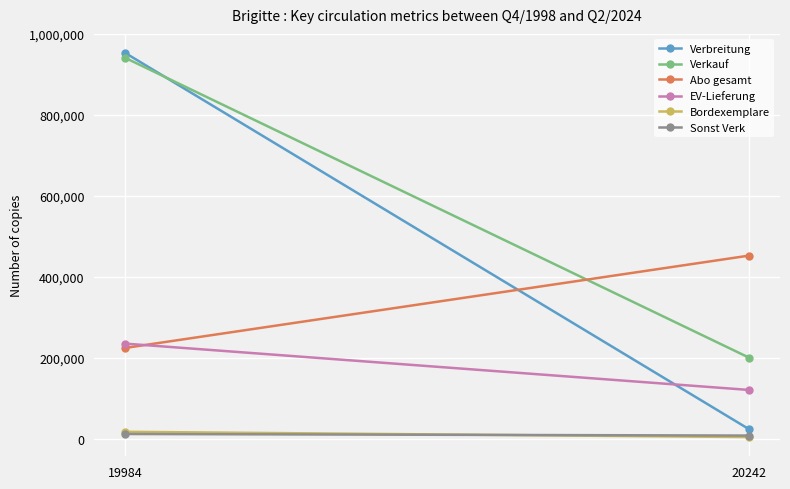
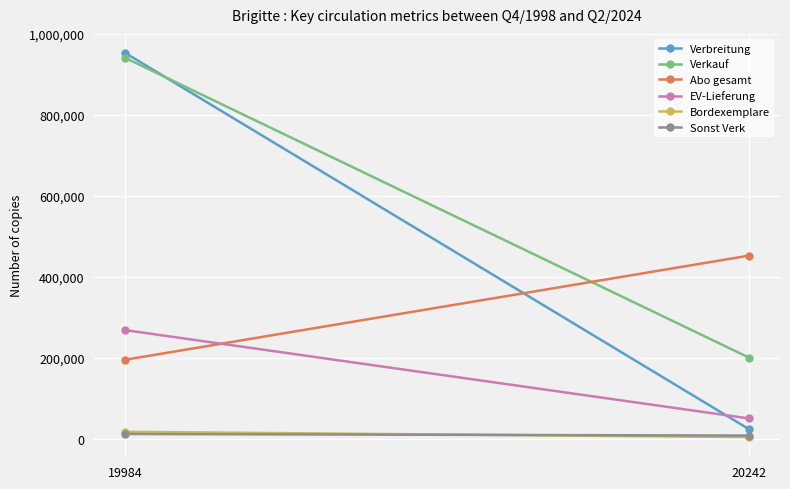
Abo gesamt, 19984: 220,000 -> 200,000
EV-Lieferung, 19984: 240,000 -> 270,000
EV-Lieferung, 20242: 120,000 -> 50,000
